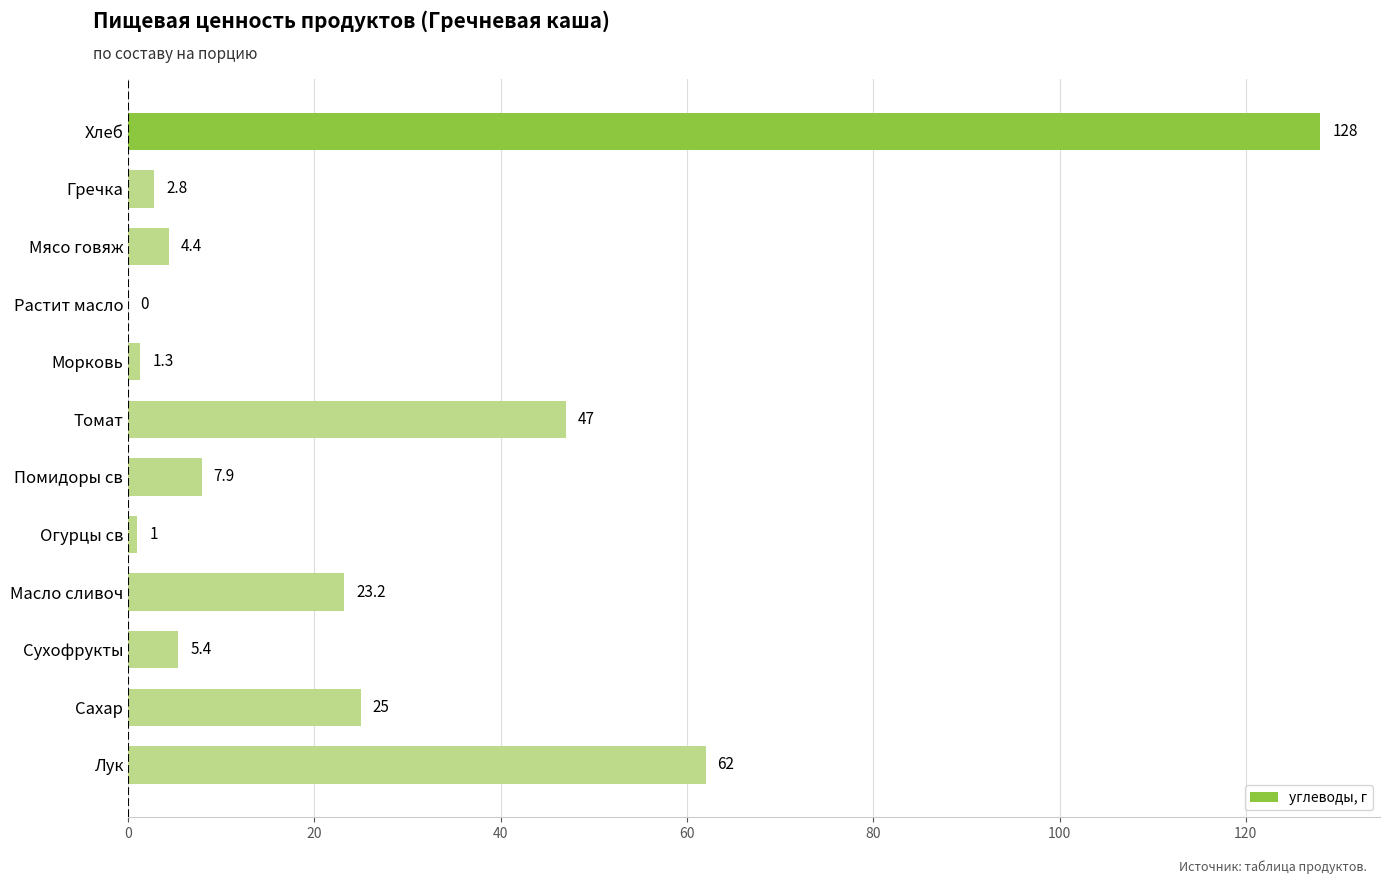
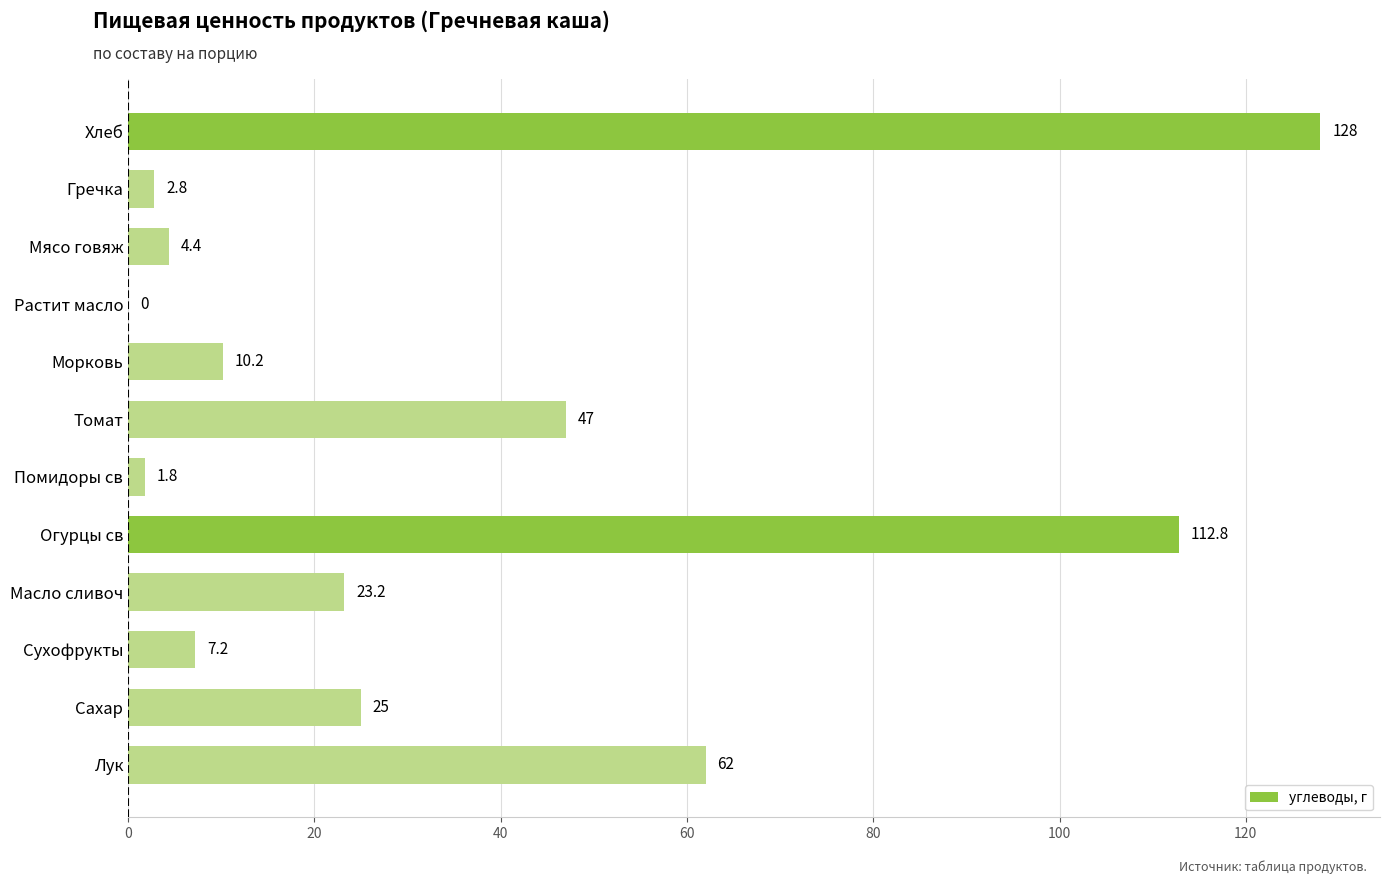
Морковь: 1.3 -> 10.2
Помидоры св: 7.9 -> 1.8
Огурцы св: 1 -> 112.8
Сухофрукты: 5.4 -> 7.2
